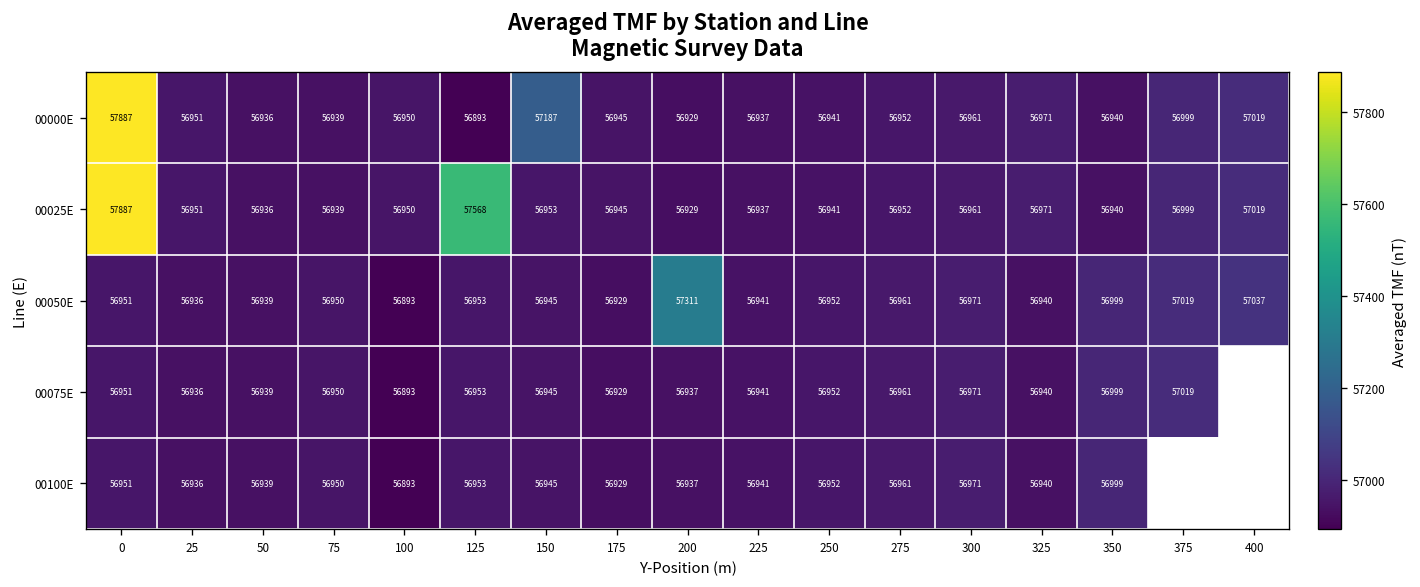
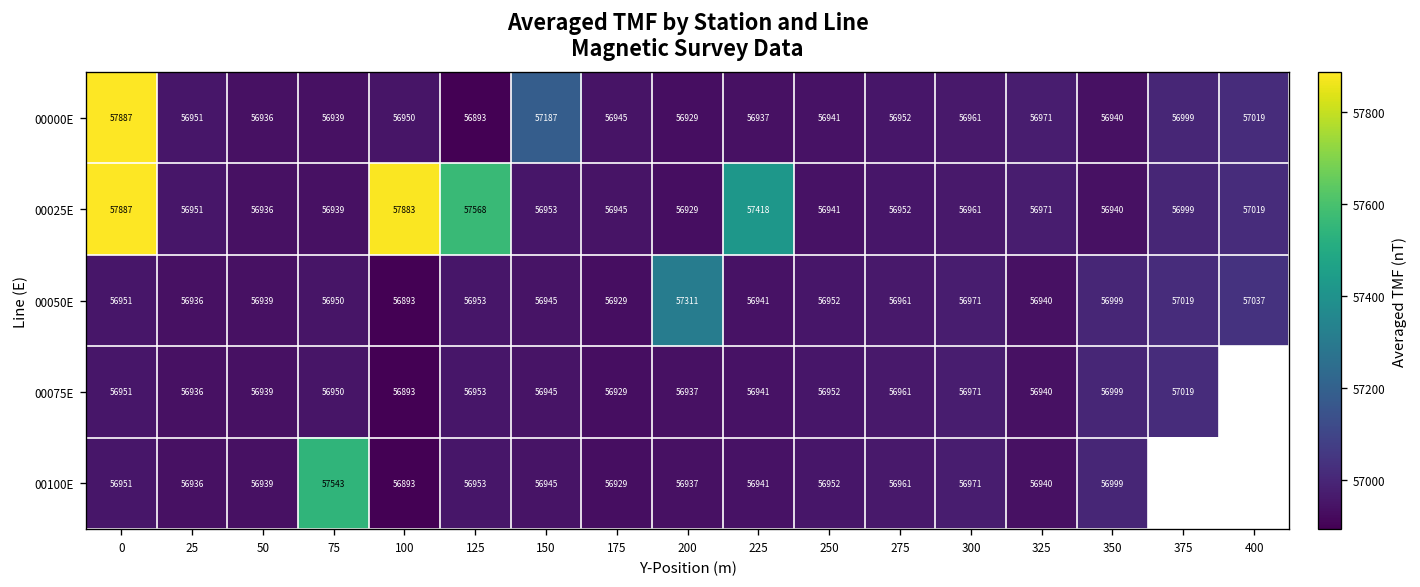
00025E, 100: 56950 -> 57883
00025E, 225: 56937 -> 57418
00100E, 75: 56950 -> 57543
